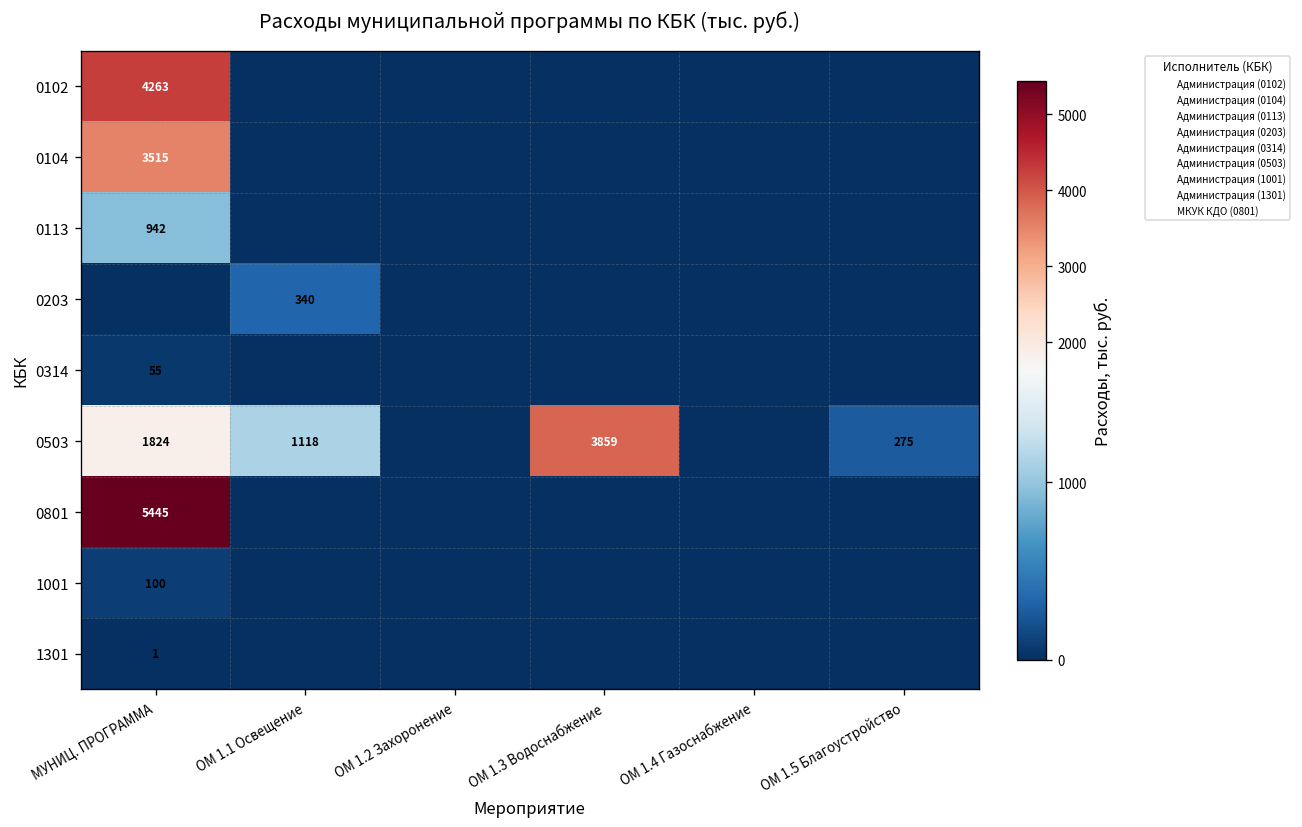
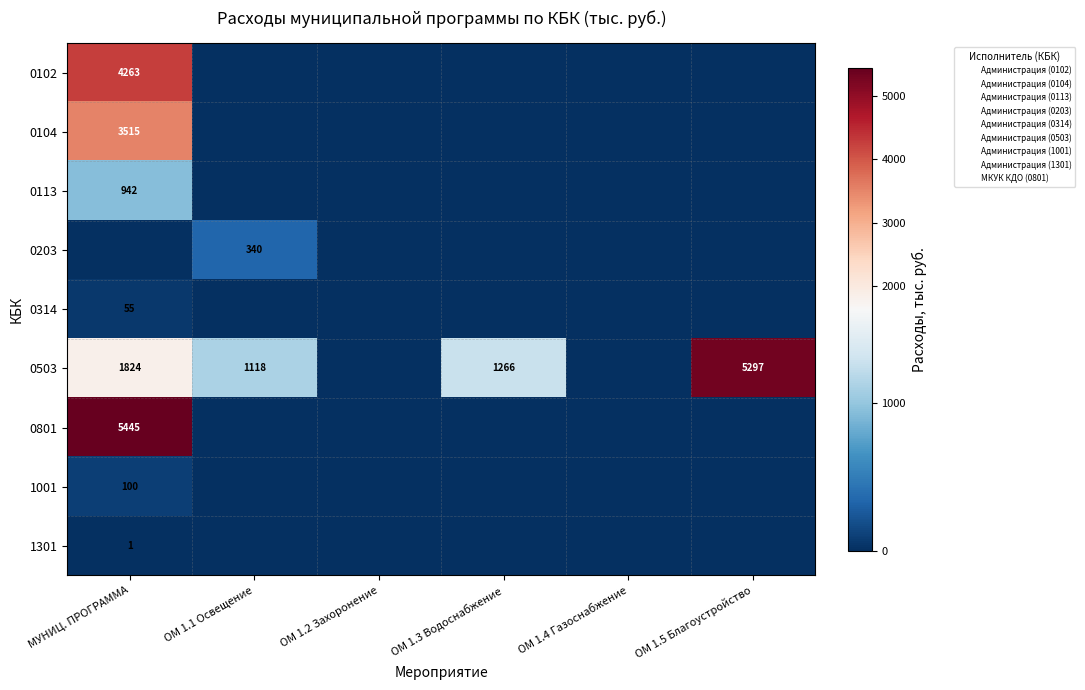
0503, ОМ 1.3 Водоснабжение: 3859 -> 1266
0503, ОМ 1.5 Благоустройство: 275 -> 5297
